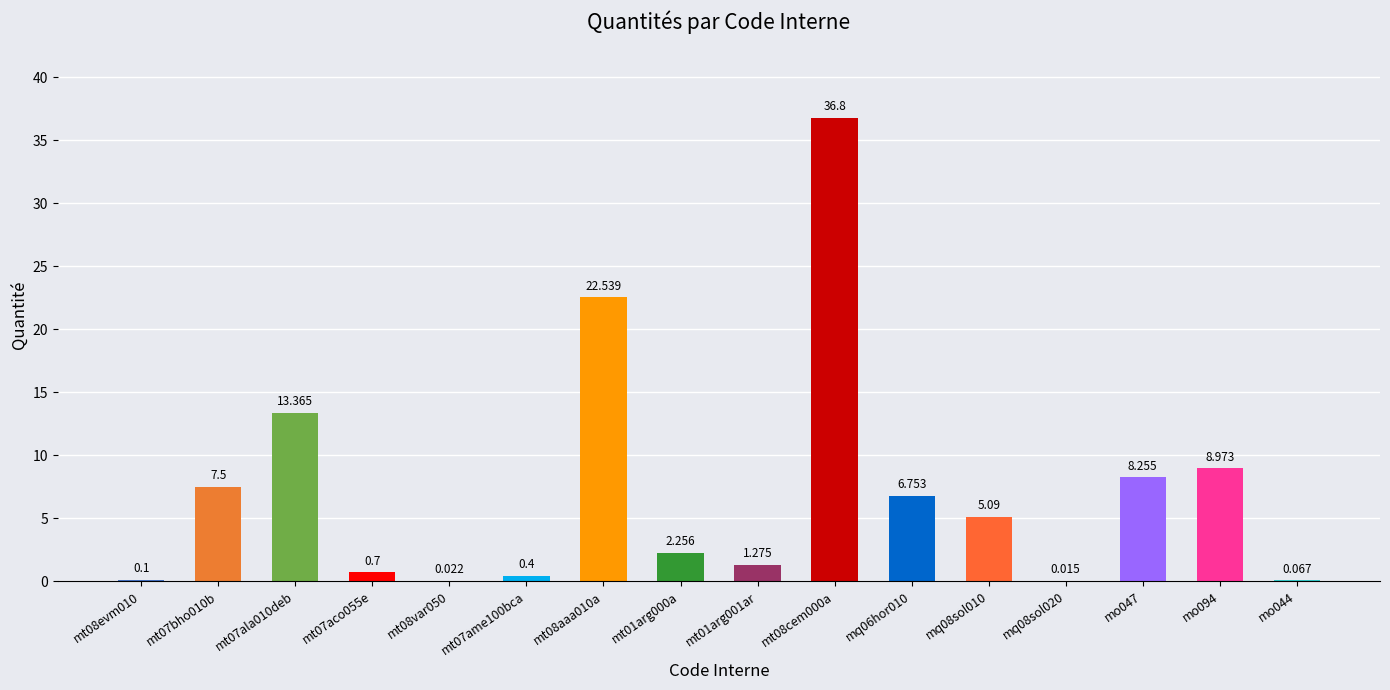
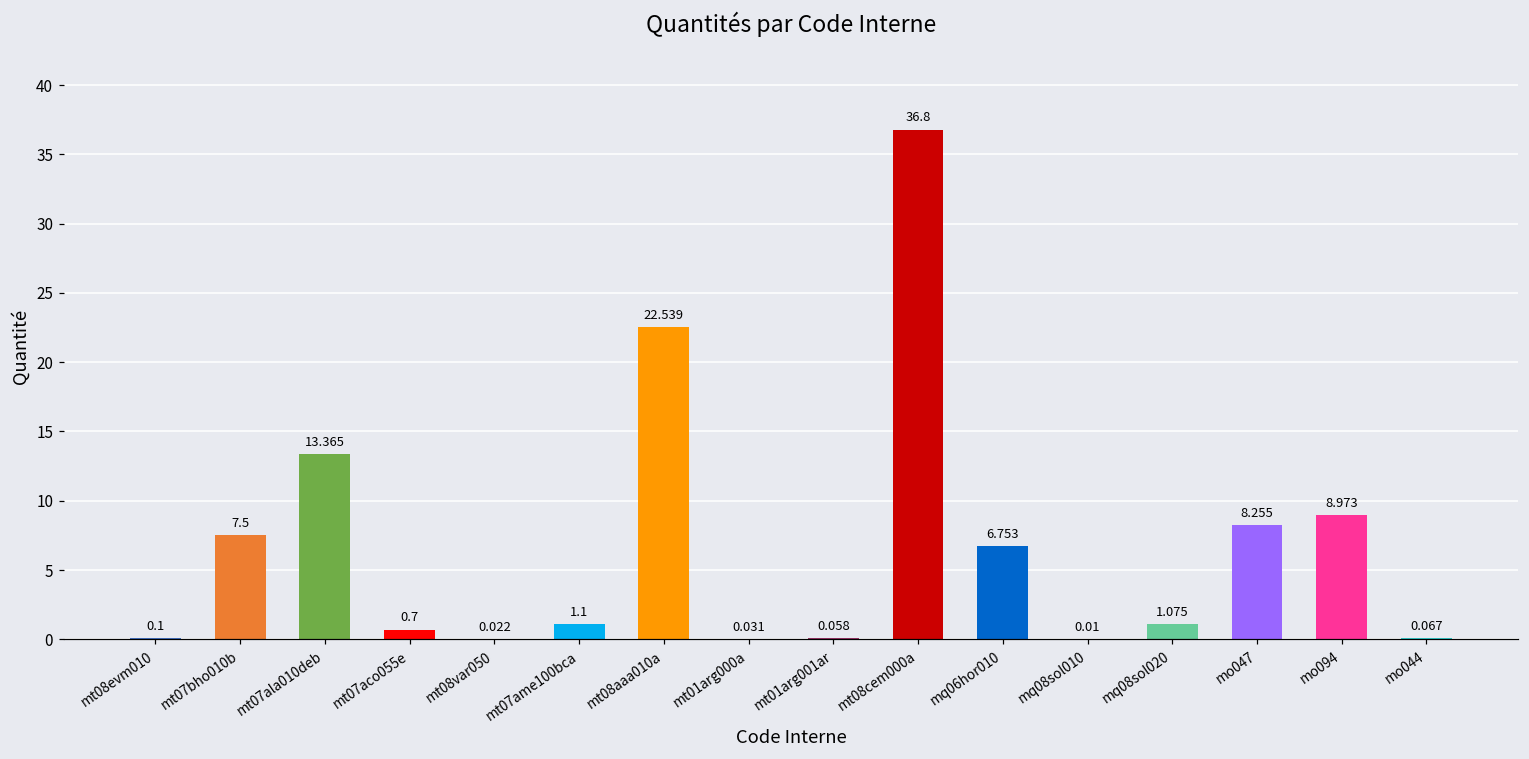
mt07ame100bca: 0.4 -> 1.1
mt01arg000a: 2.256 -> 0.031
mt01arg001ar: 1.275 -> 0.058
mq08sol010: 5.09 -> 0.01
mq08sol020: 0.015 -> 1.075
